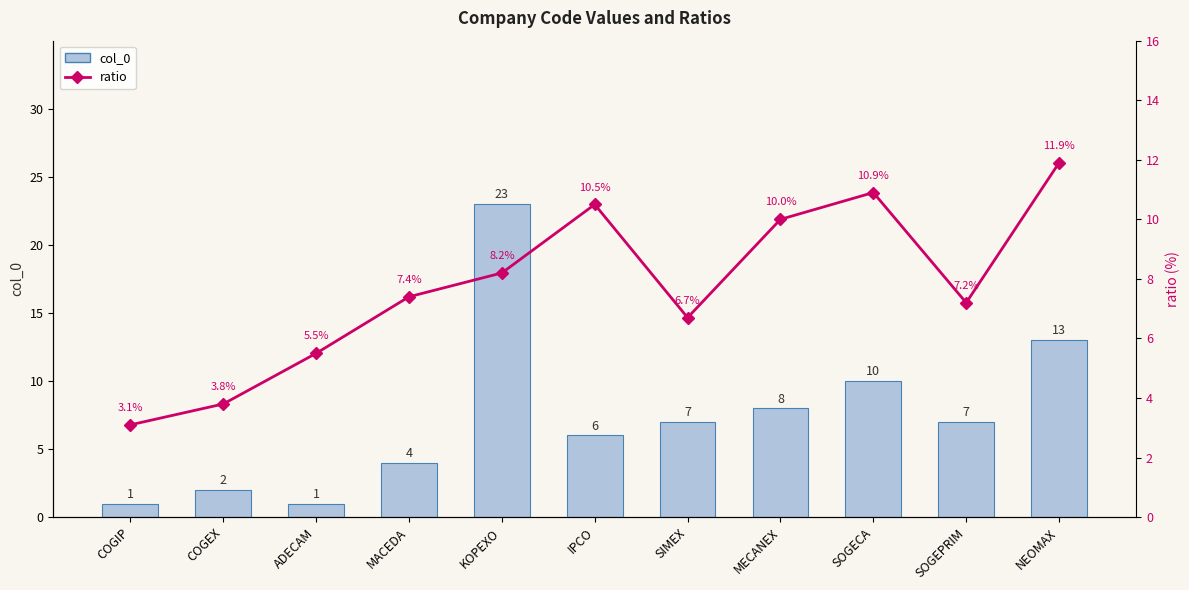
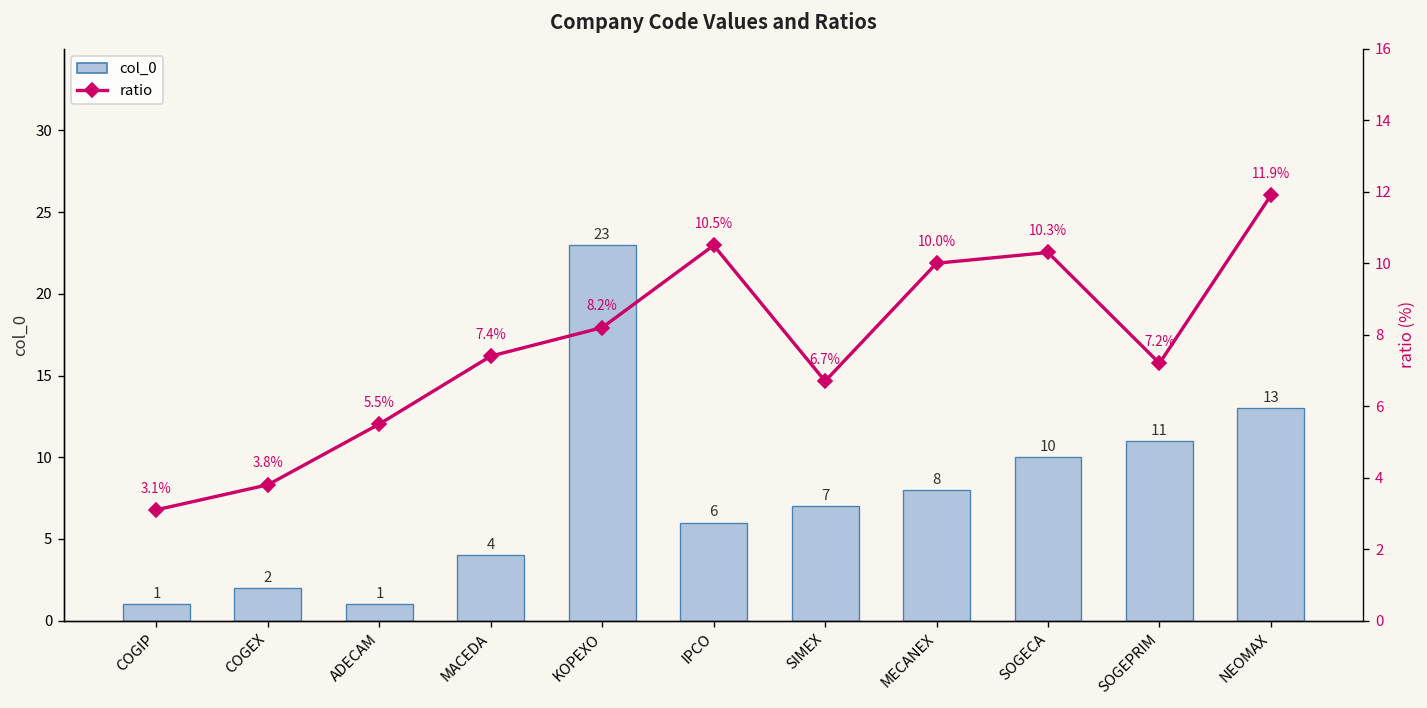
col_0, SOGEPRIM: 7 -> 11
ratio, SOGECA: 10.9% -> 10.3%
